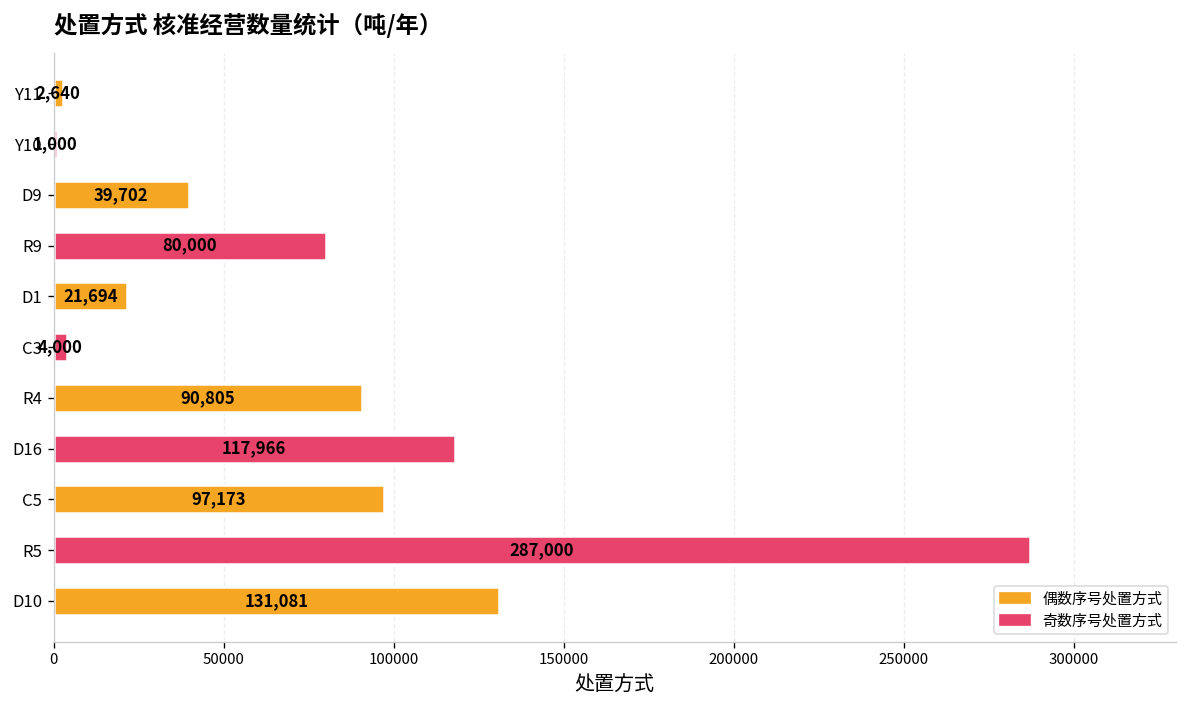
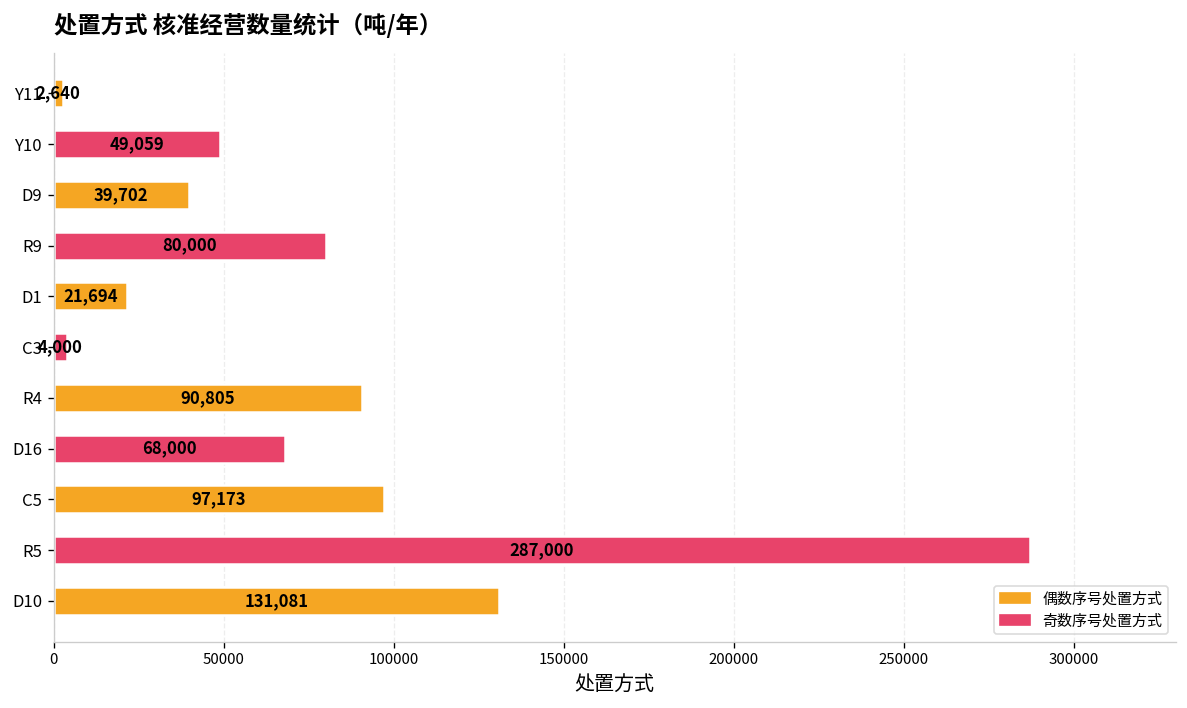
Y10: 1,000 -> 49,059
D16: 117,966 -> 68,000
